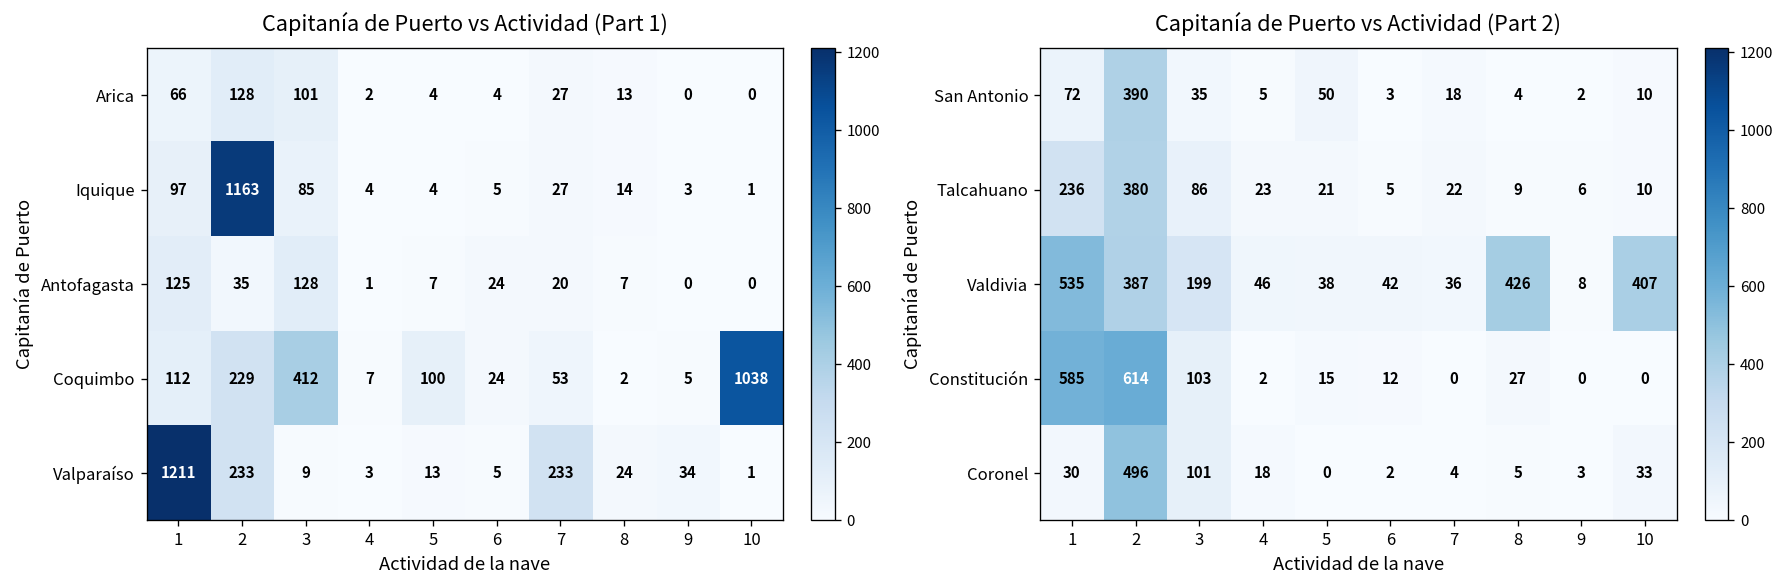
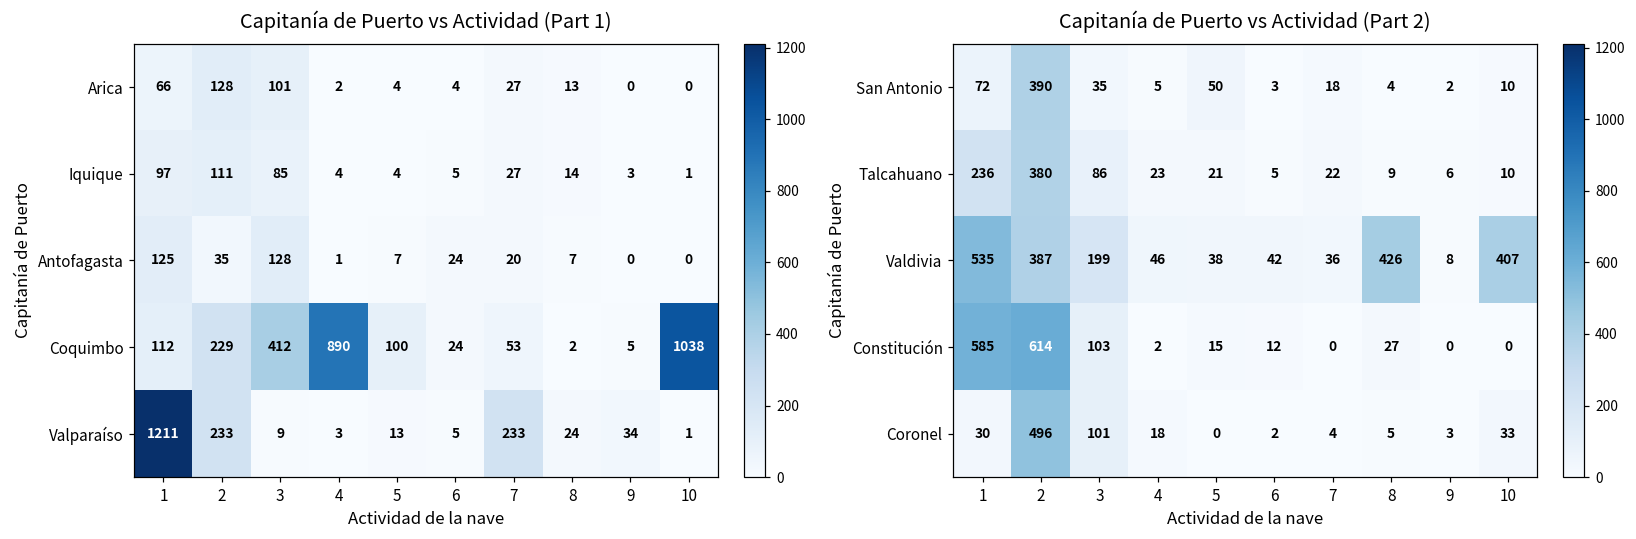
Capitanía de Puerto vs Actividad (Part 1), Iquique, 2: 1163 -> 111
Capitanía de Puerto vs Actividad (Part 1), Coquimbo, 4: 7 -> 890
